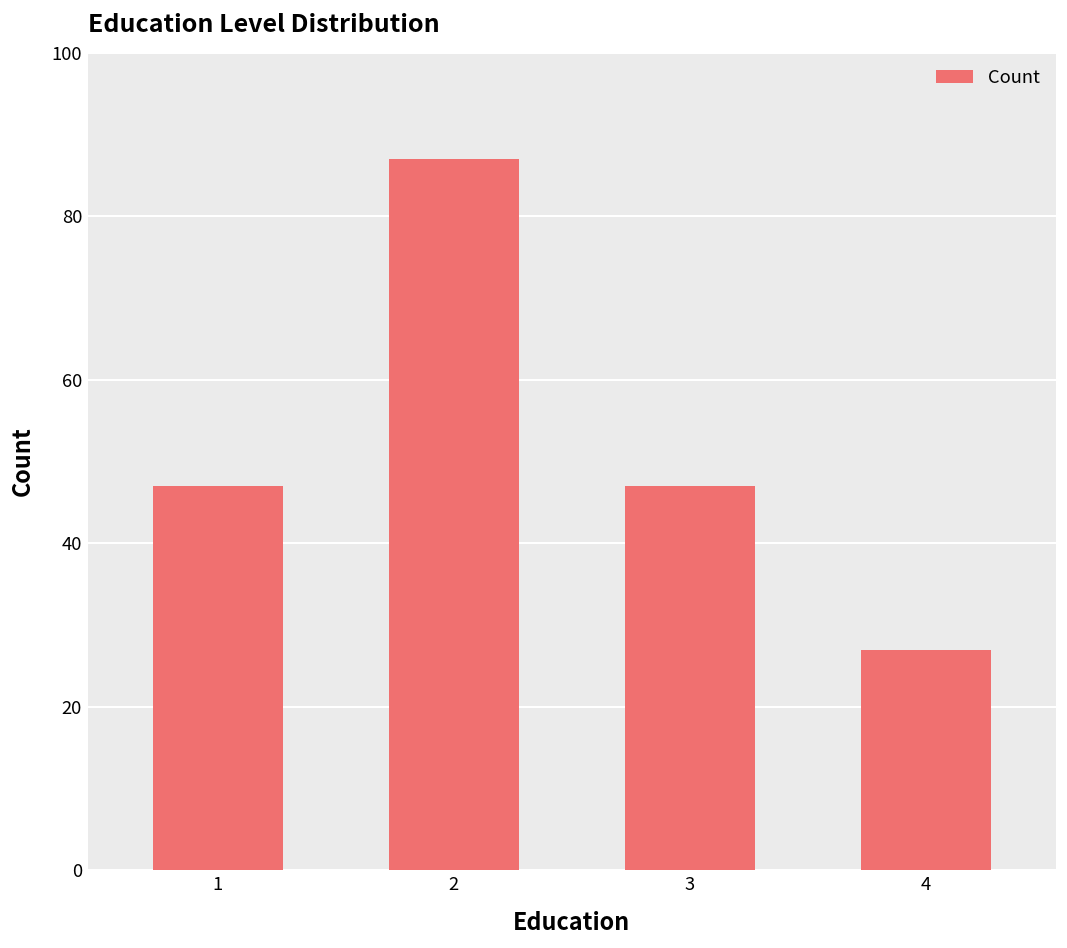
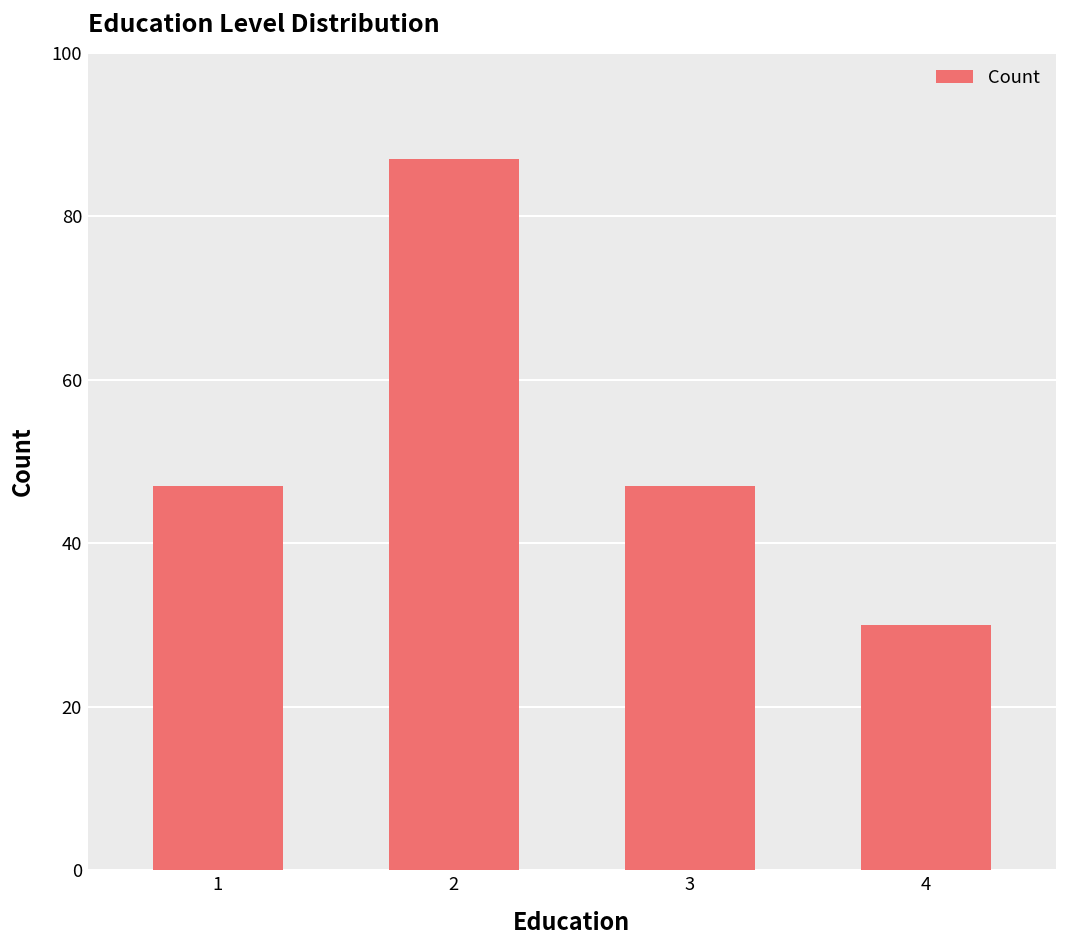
4: 27 -> 30
